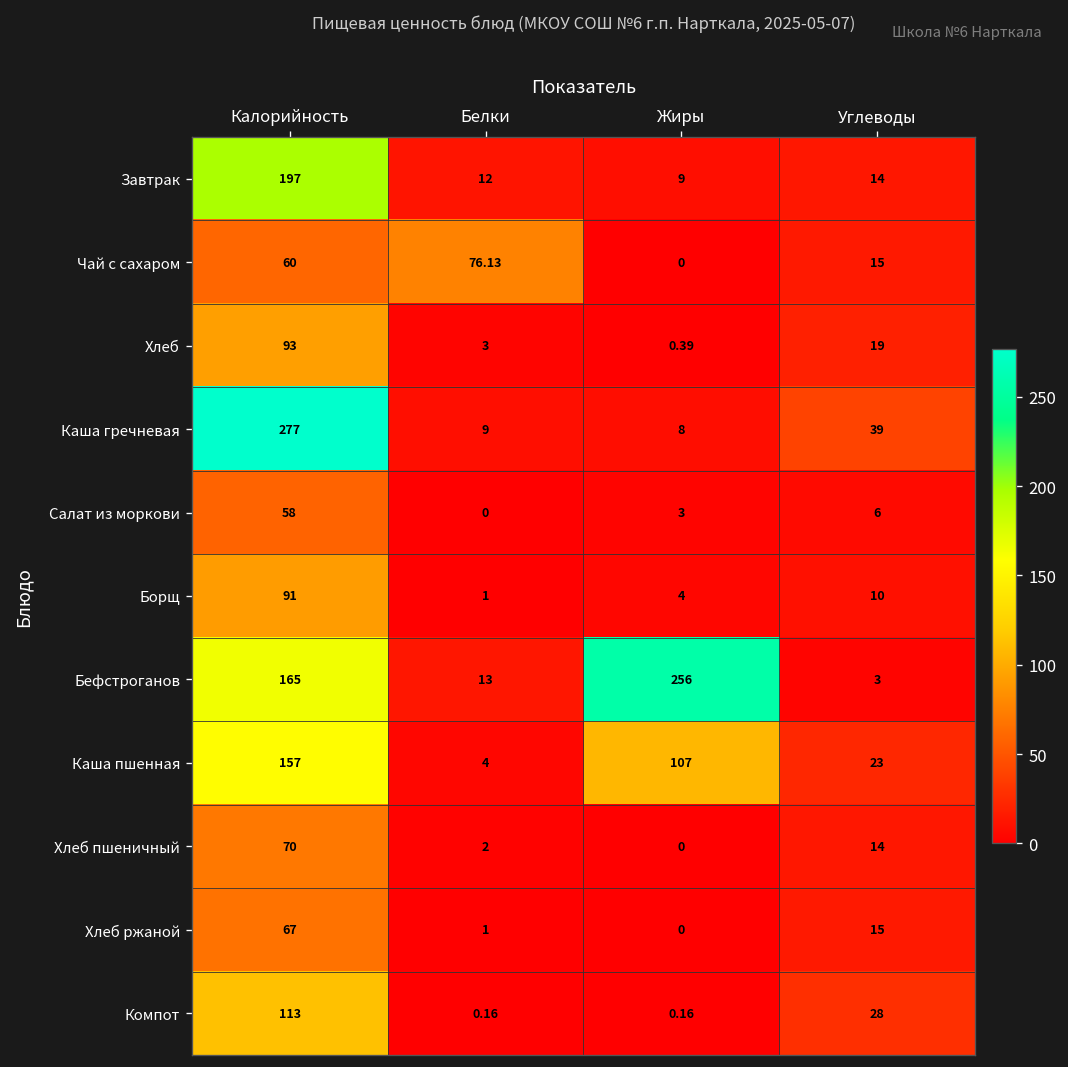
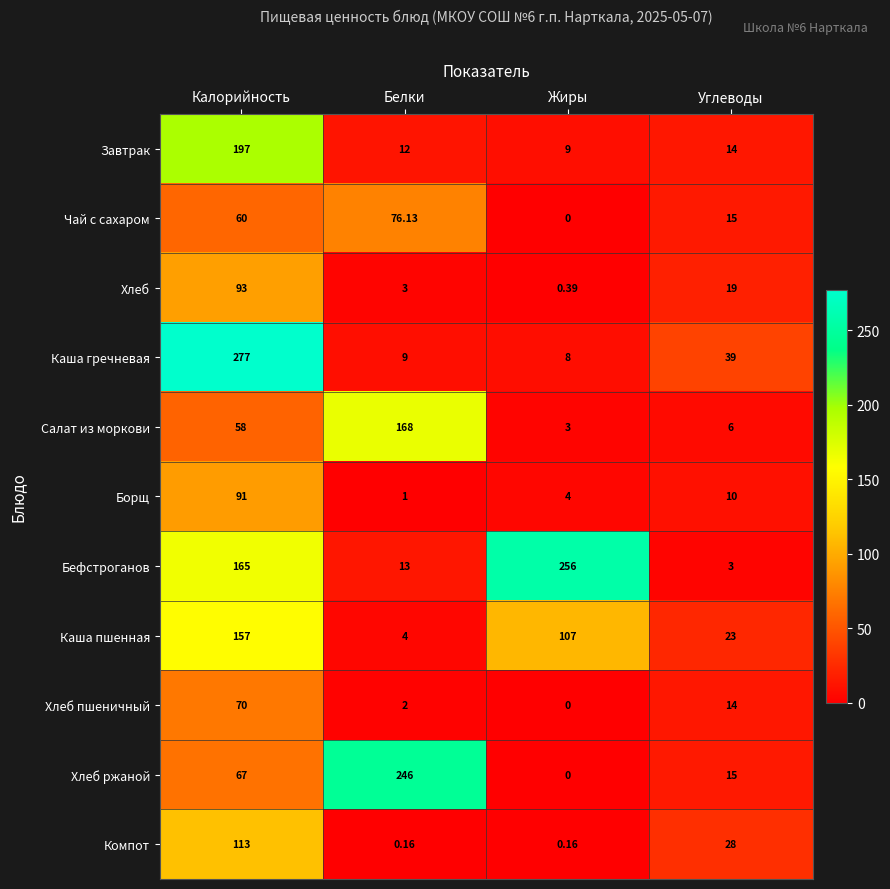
Салат из моркови, Белки: 0 -> 168
Хлеб ржаной, Белки: 1 -> 246
